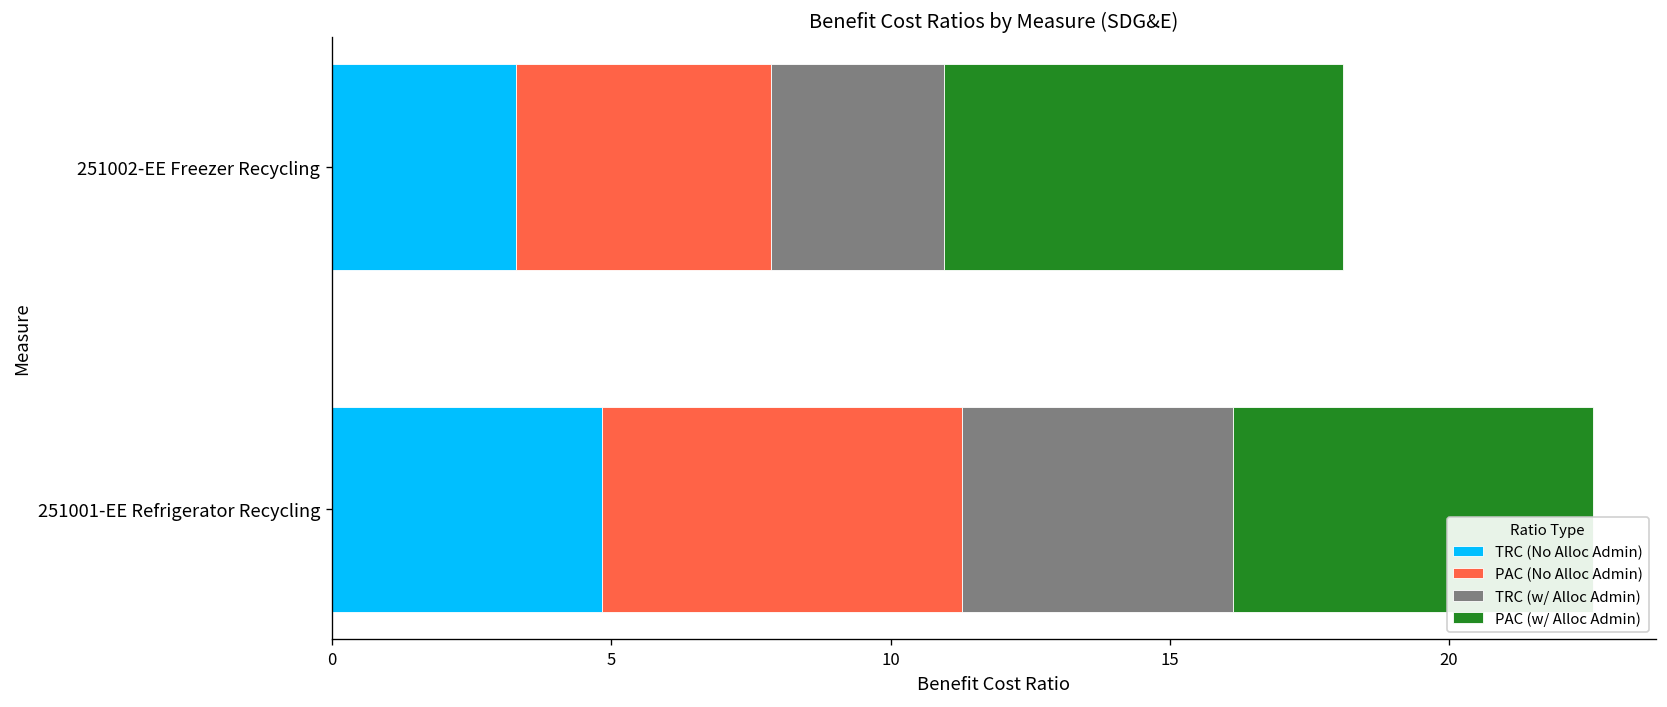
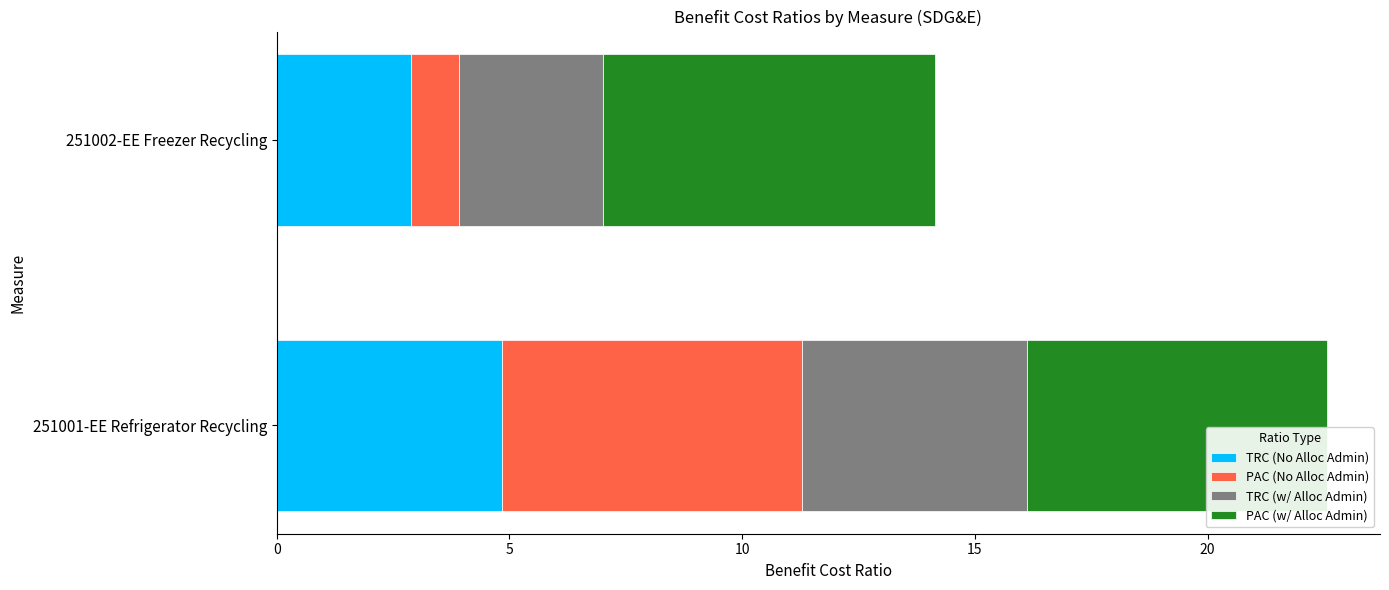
TRC (No Alloc Admin), 251002-EE Freezer Recycling: 3.3 -> 2.9
PAC (No Alloc Admin), 251002-EE Freezer Recycling: 4.6 -> 1.0
